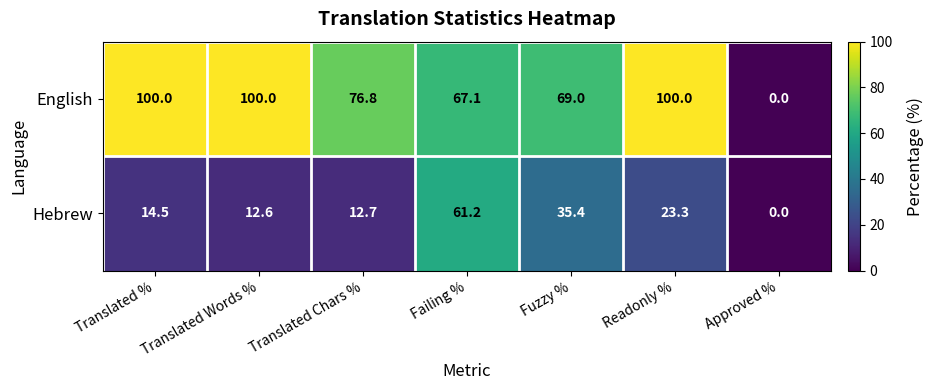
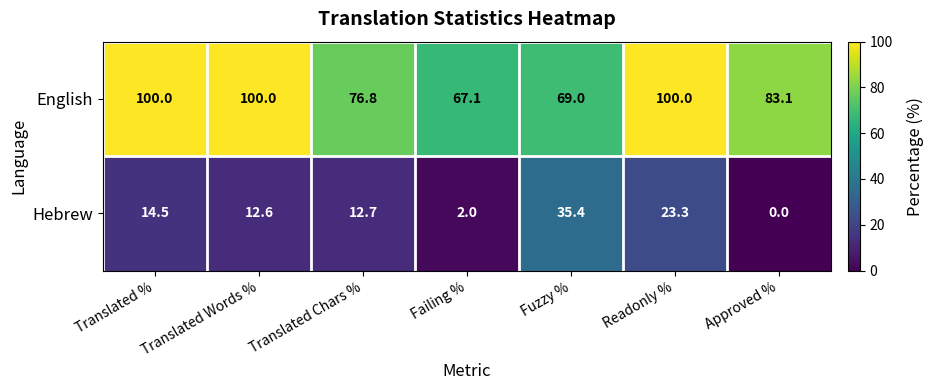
English, Approved %: 0.0 -> 83.1
Hebrew, Failing %: 61.2 -> 2.0
